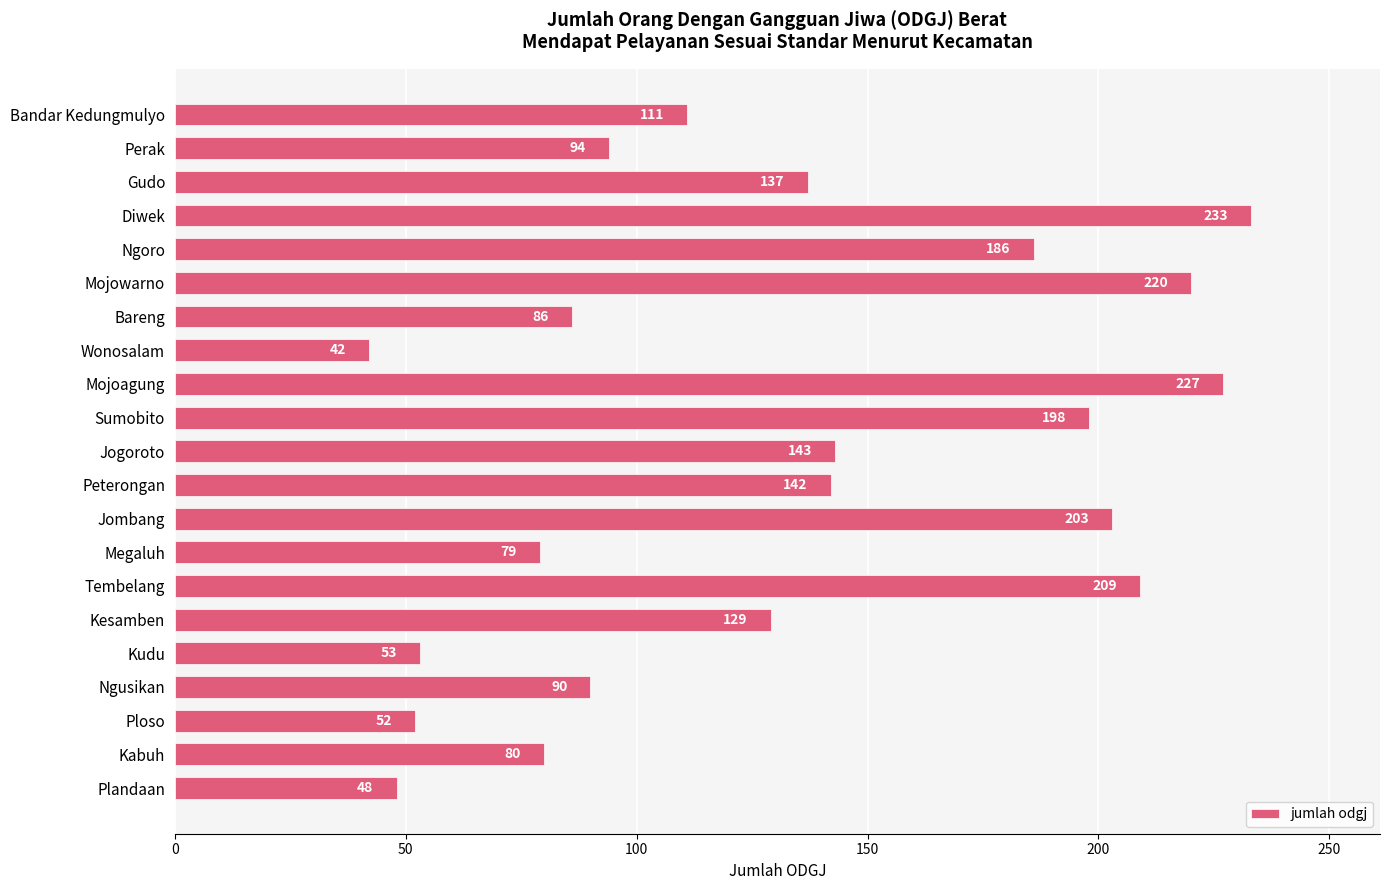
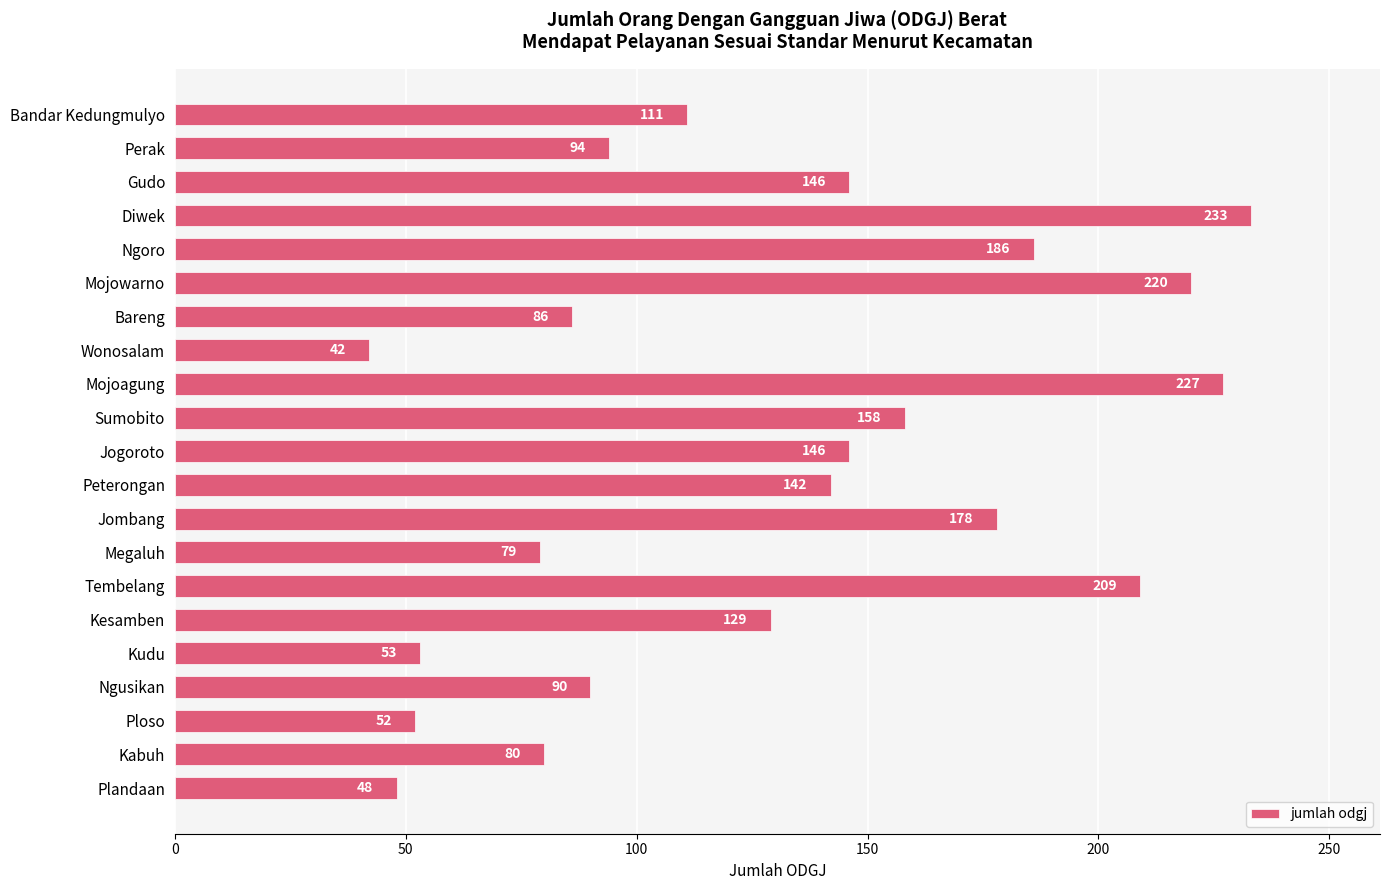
Gudo: 137 -> 146
Sumobito: 198 -> 158
Jogoroto: 143 -> 146
Jombang: 203 -> 178
